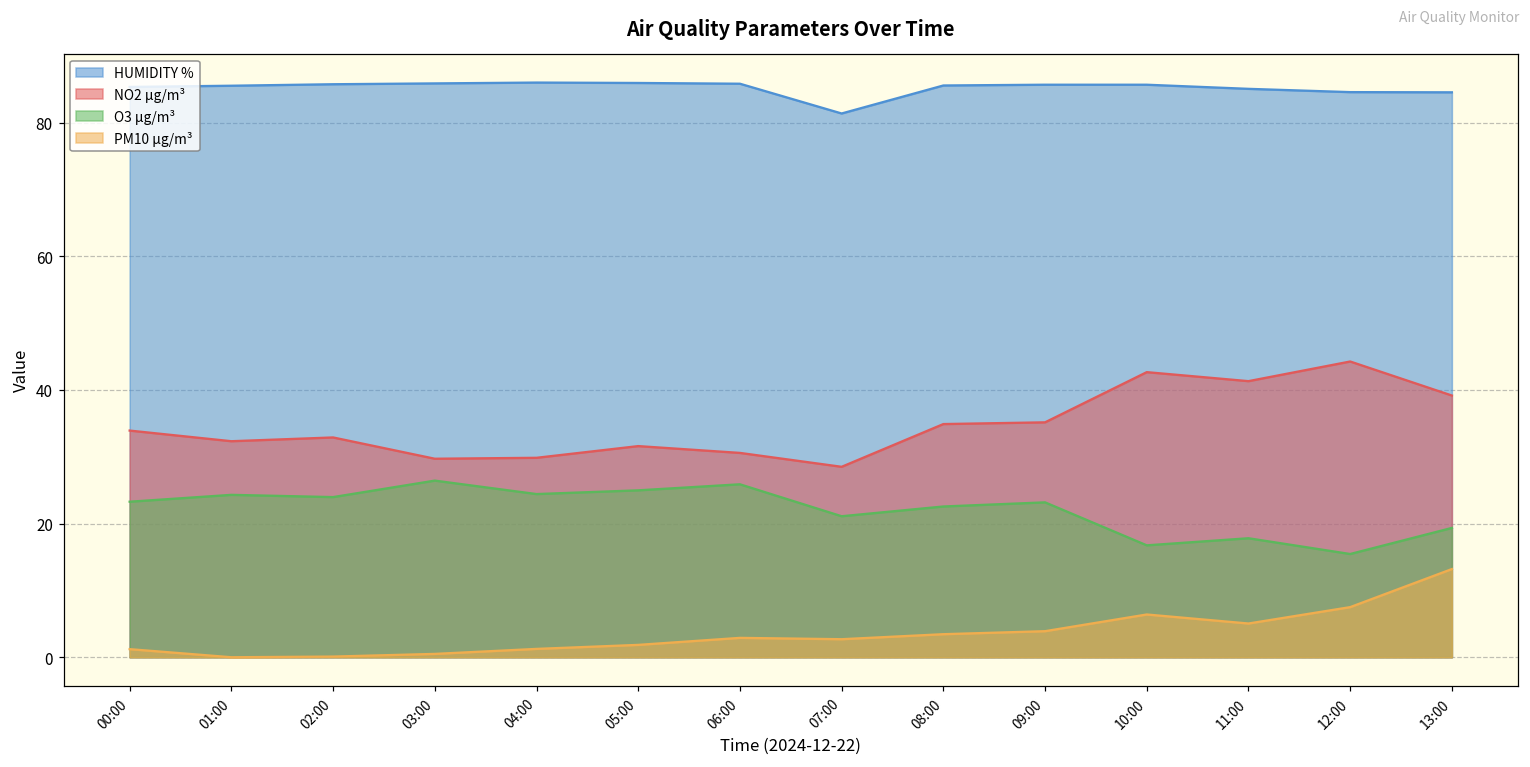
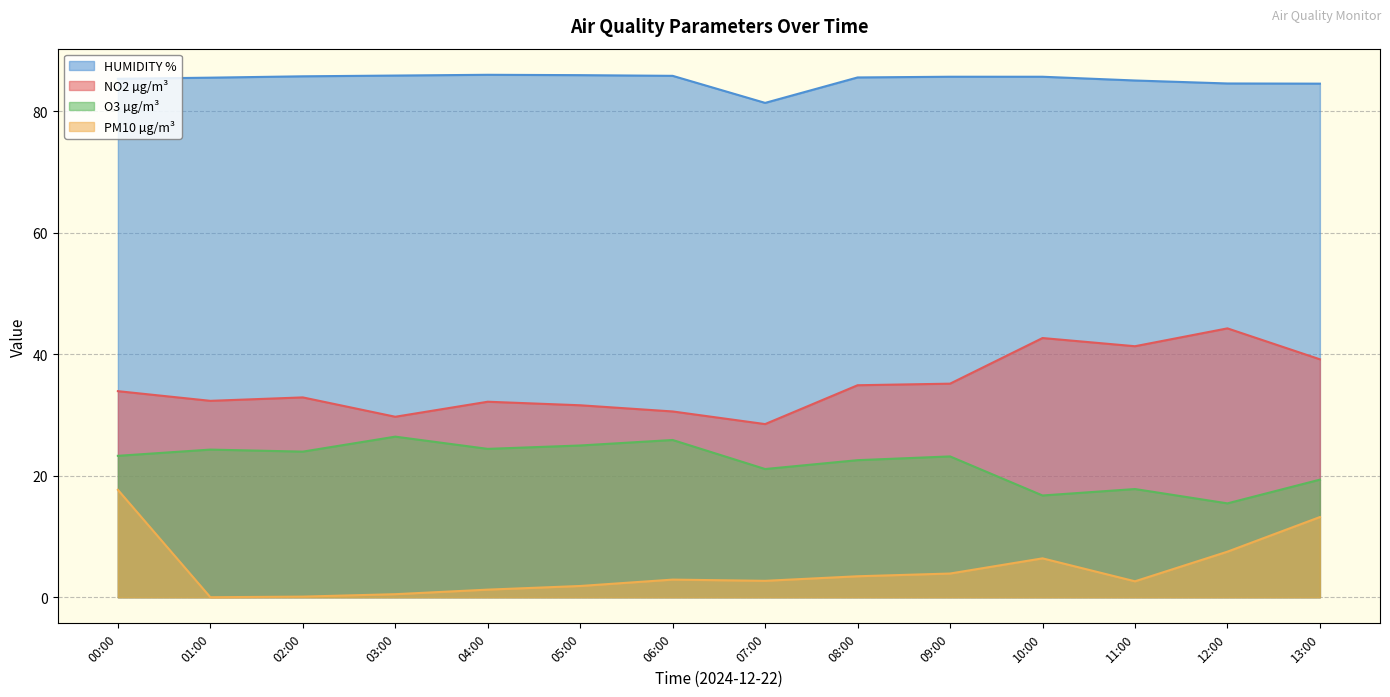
PM10 µg/m³, 00:00: 1 -> 18
NO2 µg/m³, 04:00: 30 -> 32
PM10 µg/m³, 11:00: 5 -> 3
